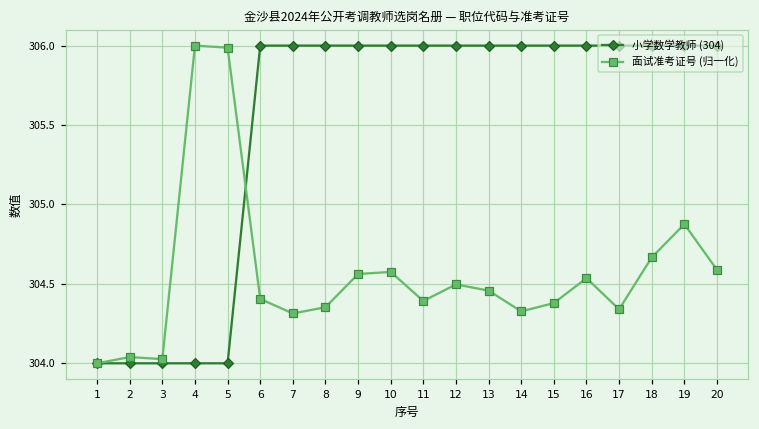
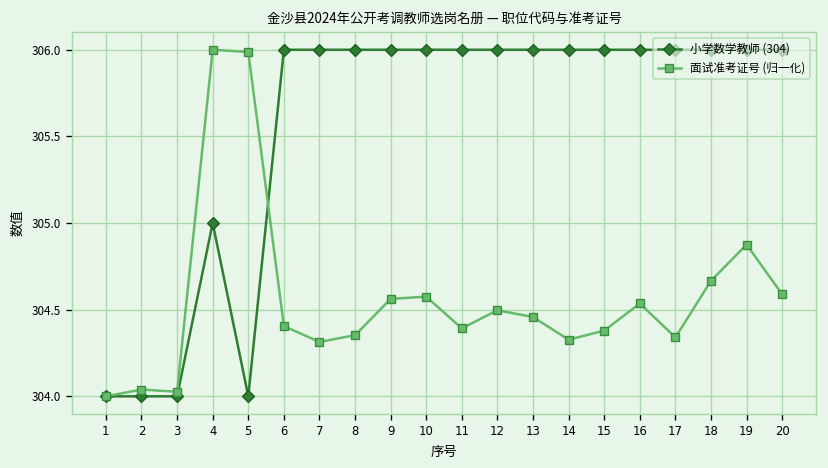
小学数学教师 (304), 4: 304 -> 305
